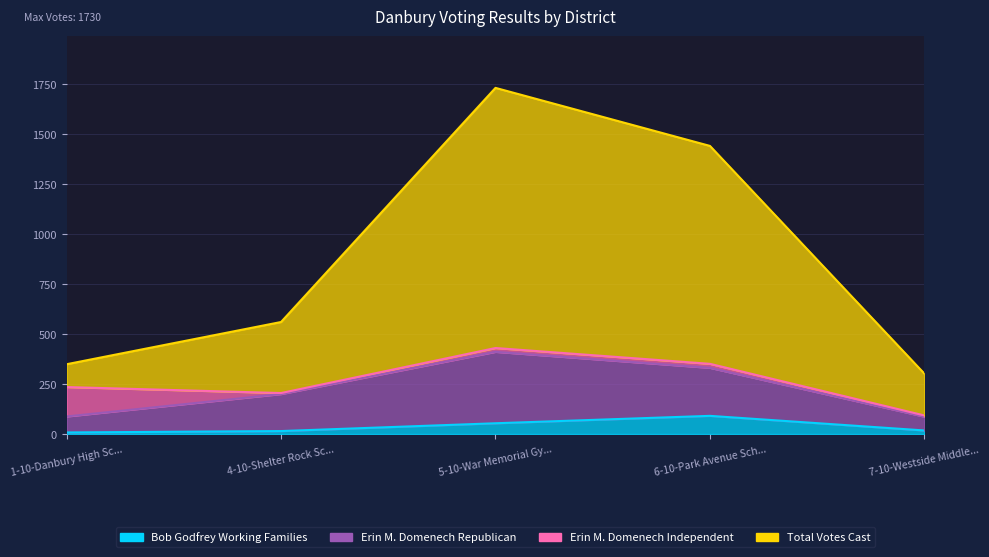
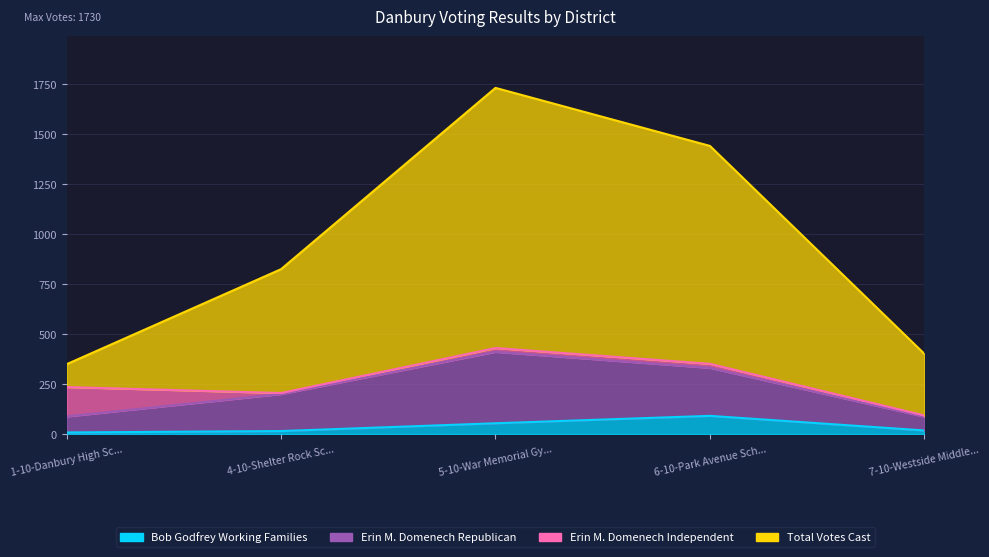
Total Votes Cast, 4-10-Shelter Rock Sc...: 360 -> 620
Total Votes Cast, 7-10-Westside Middle...: 210 -> 310
